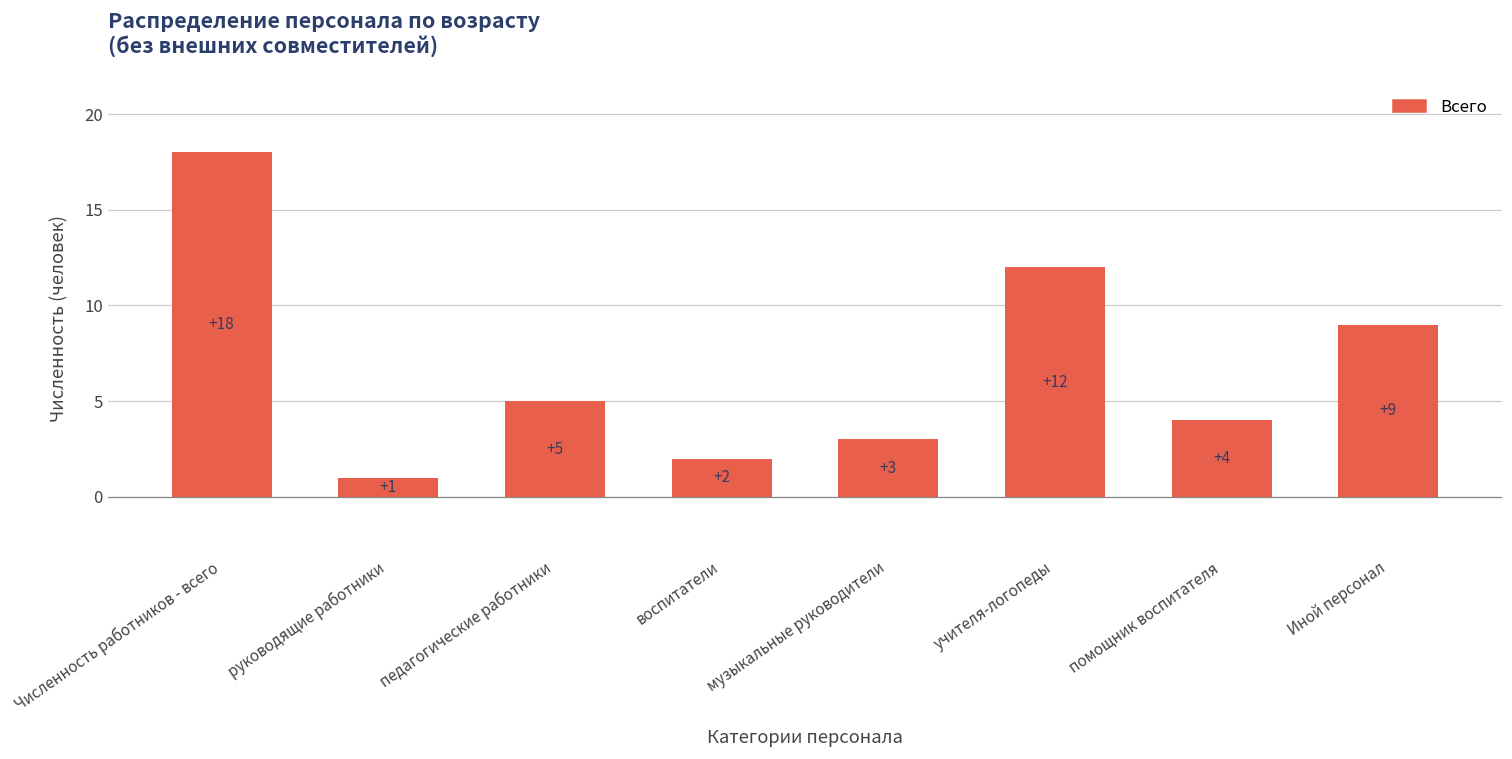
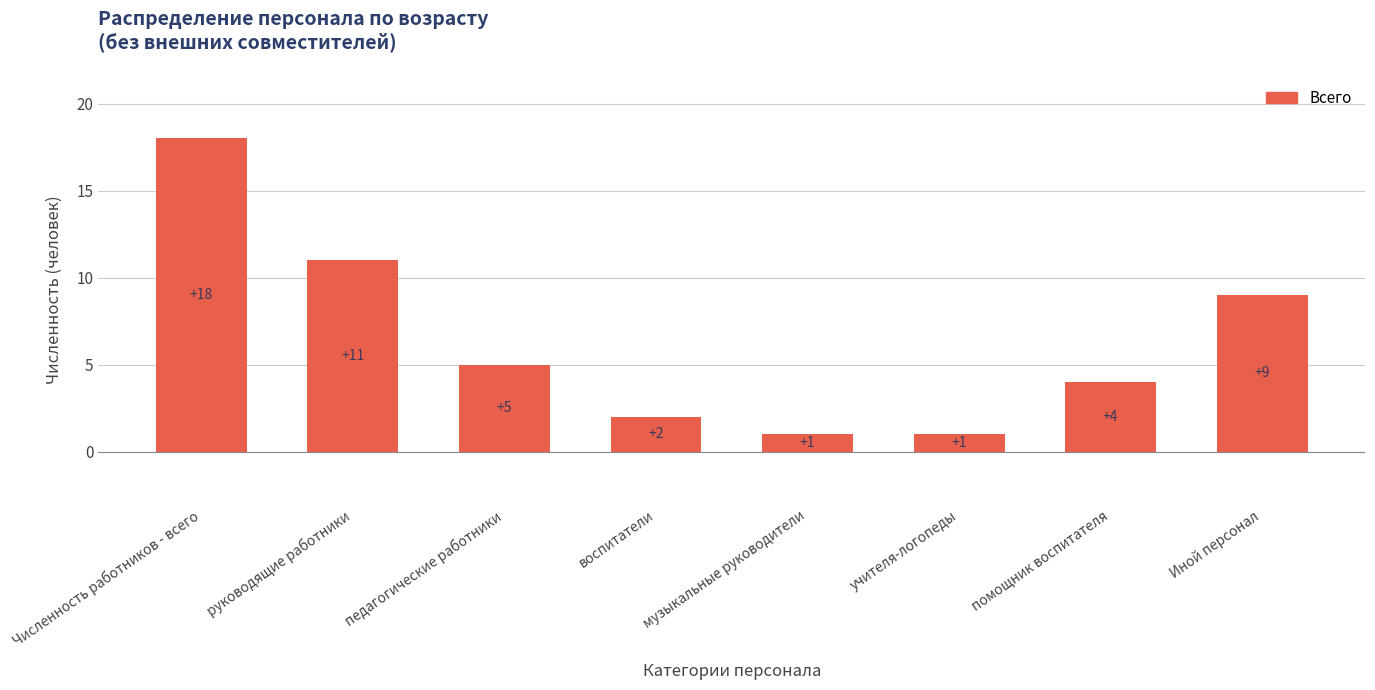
руководящие работники: +1 -> +11
музыкальные руководители: +3 -> +1
учителя-логопеды: +12 -> +1
